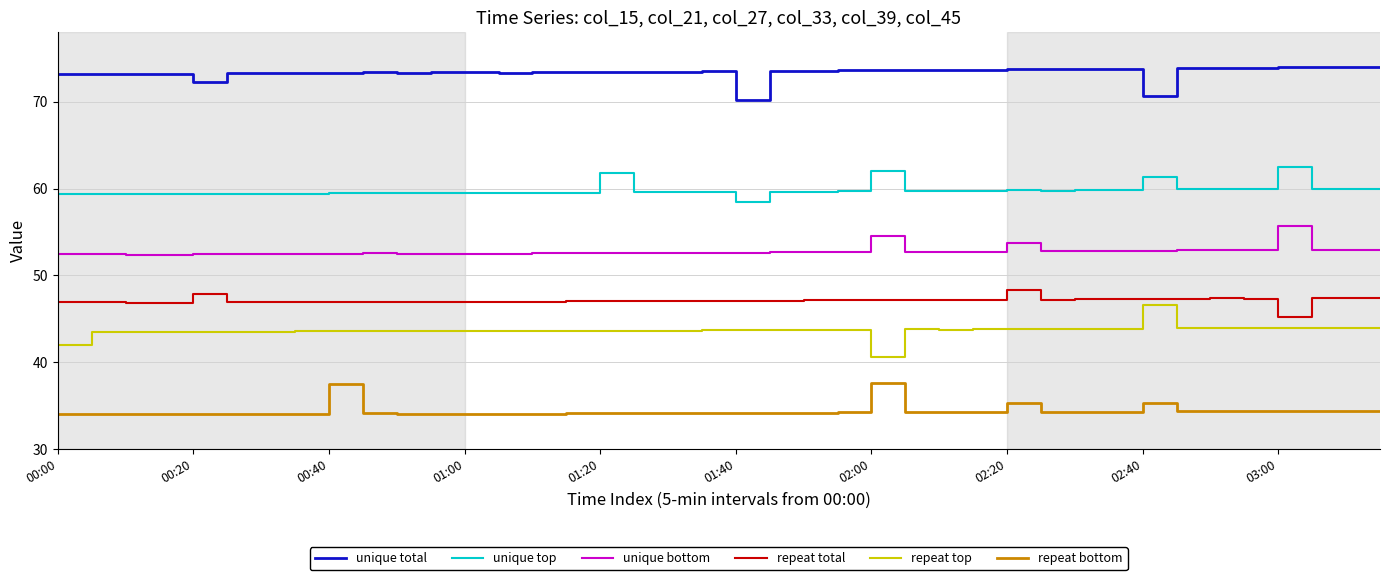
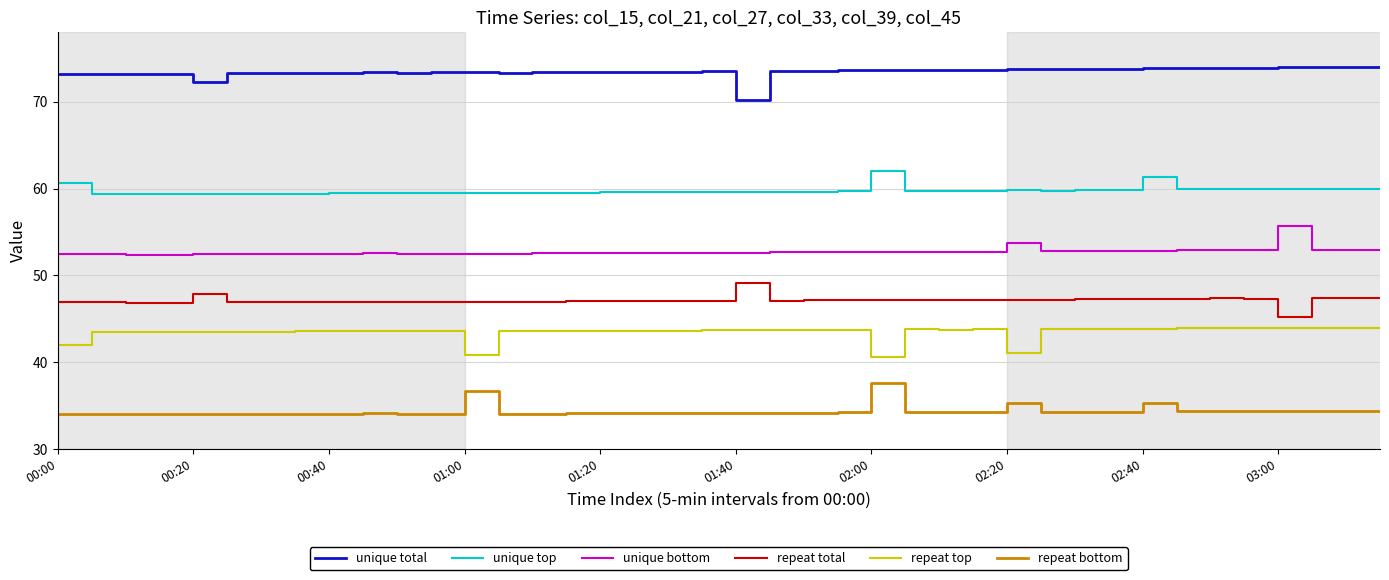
unique top, 00:00: 59 -> 61
repeat bottom, 00:40: 37 -> 34
repeat top, 01:00: 44 -> 41
repeat bottom, 01:00: 34 -> 37
unique top, 01:20: 62 -> 60
unique top, 01:40: 58 -> 60
repeat total, 01:40: 47 -> 49
unique bottom, 02:00: 55 -> 53
repeat total, 02:20: 48 -> 47
repeat top, 02:20: 44 -> 41
unique total, 02:40: 71 -> 74
repeat top, 02:40: 47 -> 44
unique top, 03:00: 63 -> 60
